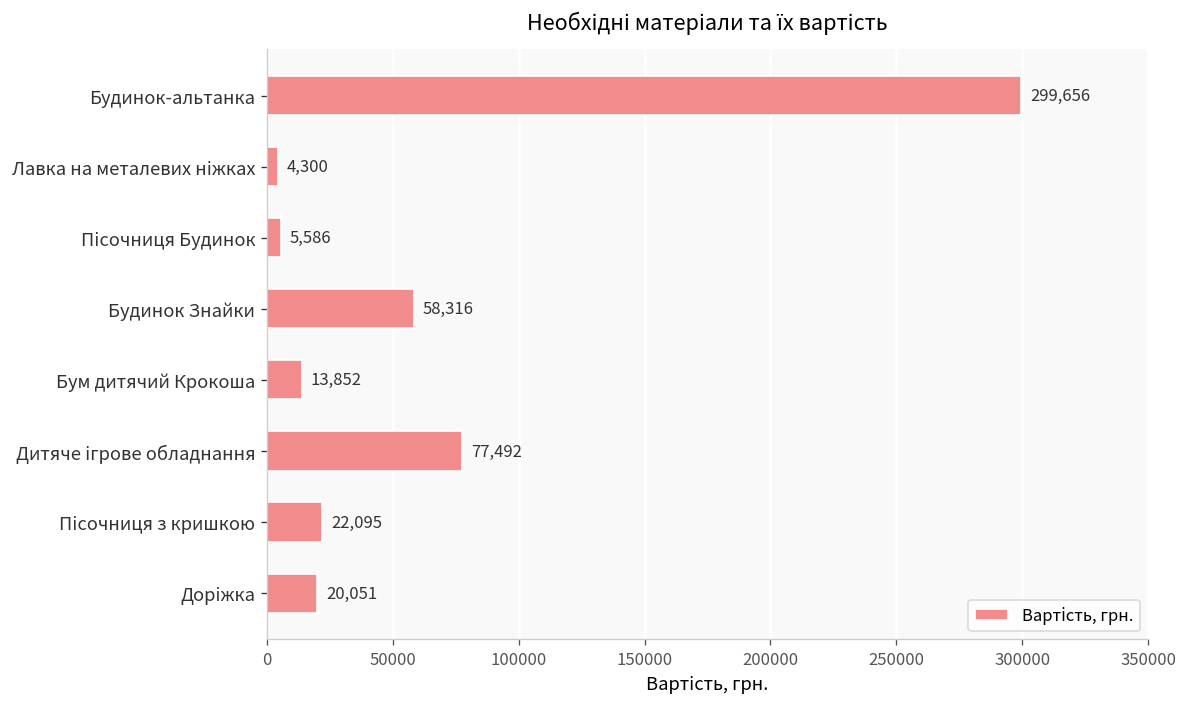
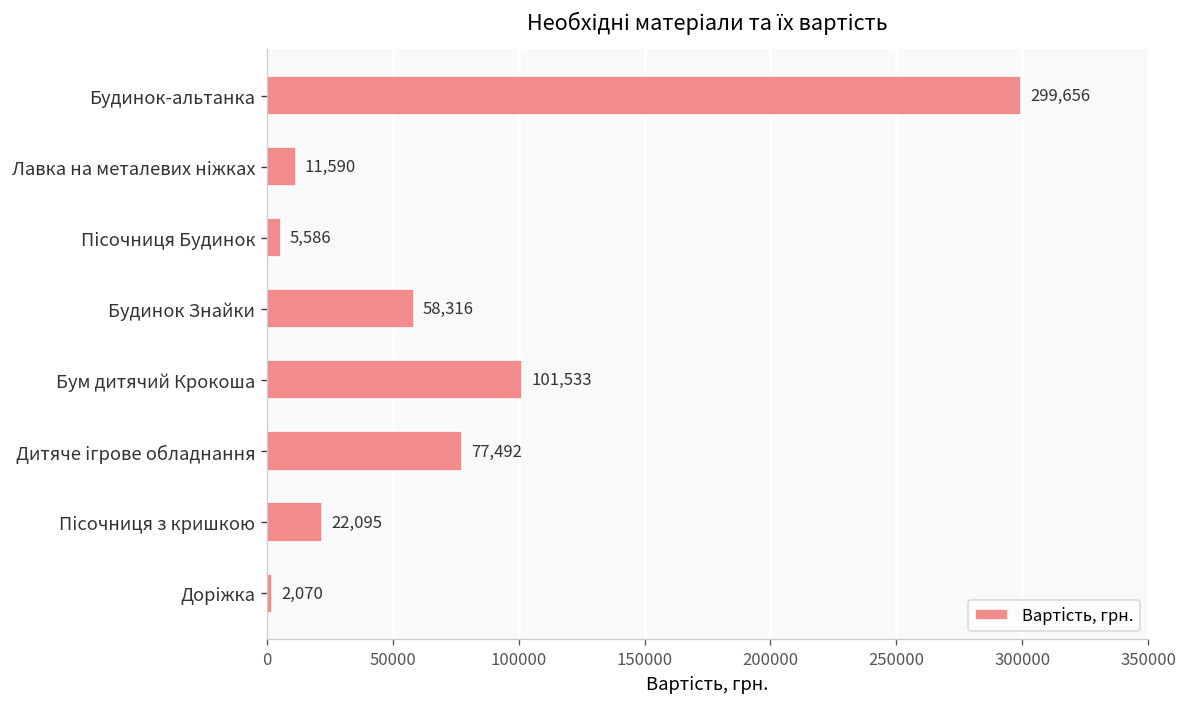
Лавка на металевих ніжках: 4,300 -> 11,590
Бум дитячий Крокоша: 13,852 -> 101,533
Доріжка: 20,051 -> 2,070
